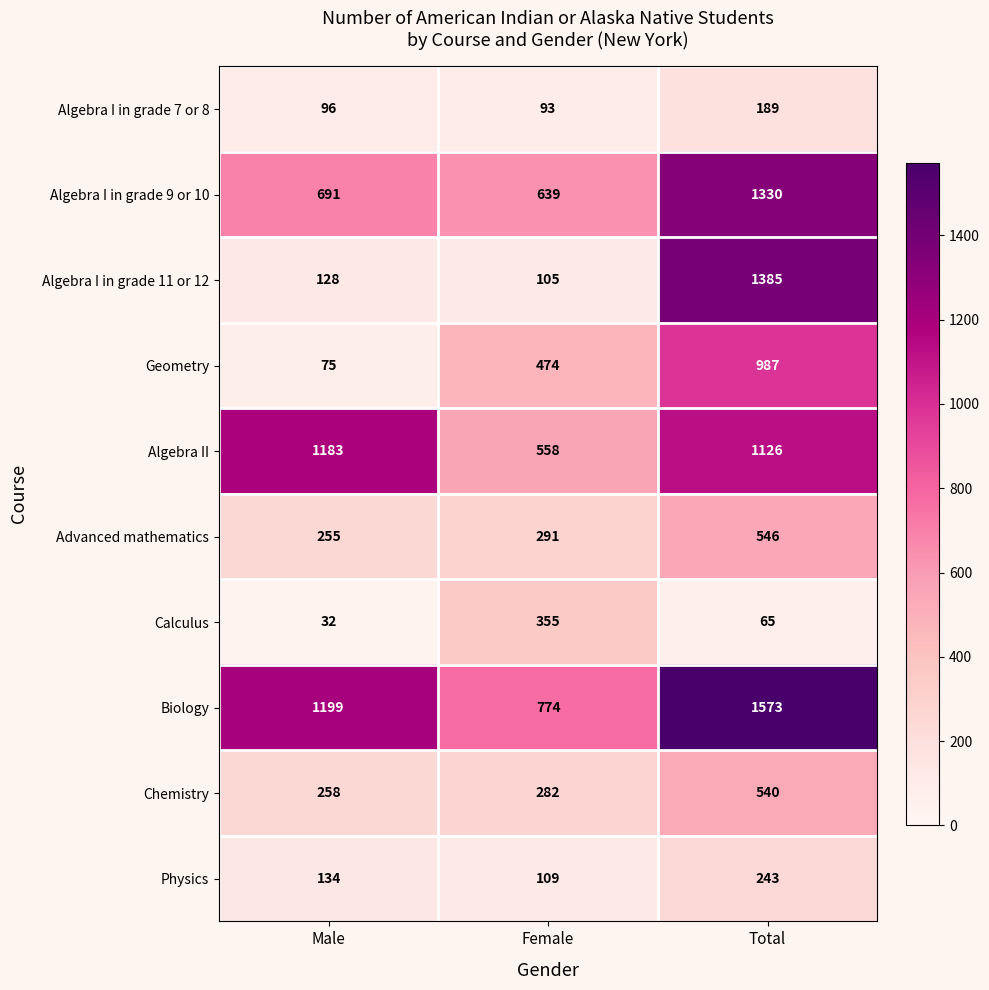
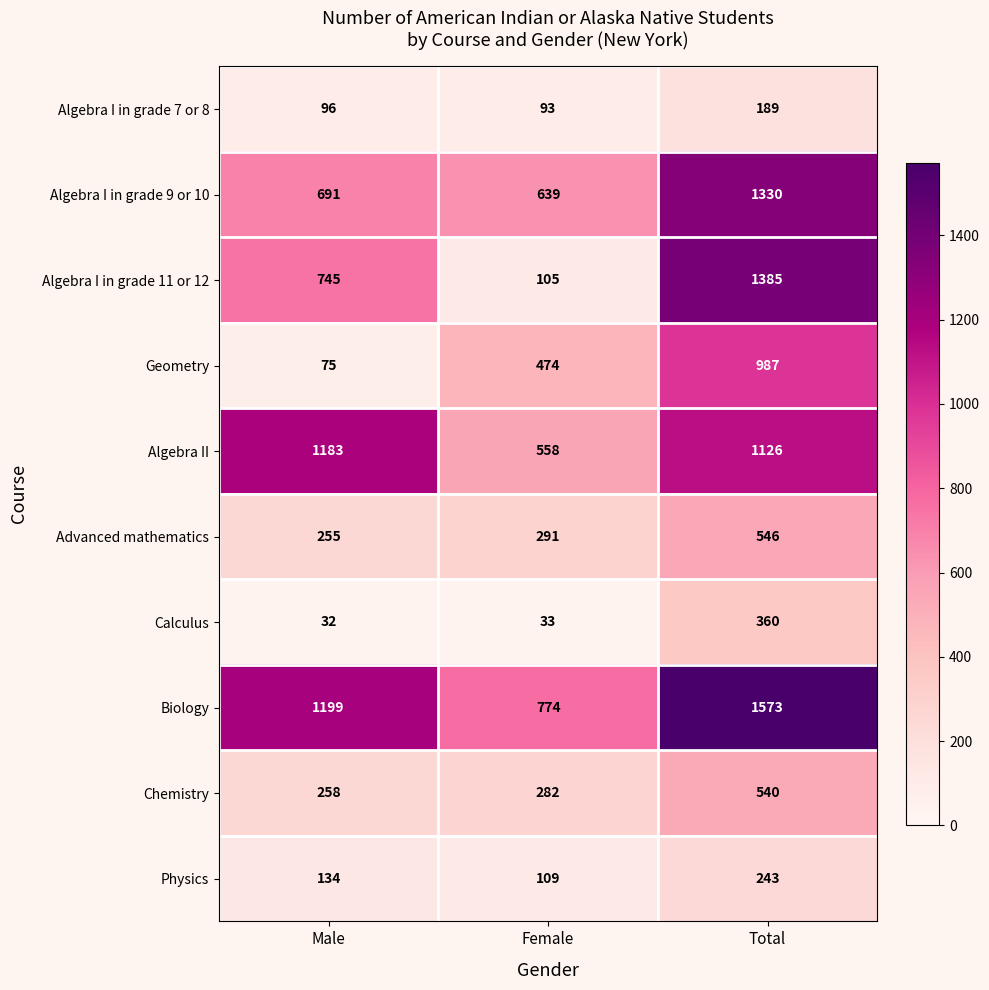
Algebra I in grade 11 or 12, Male: 128 -> 745
Calculus, Female: 355 -> 33
Calculus, Total: 65 -> 360
